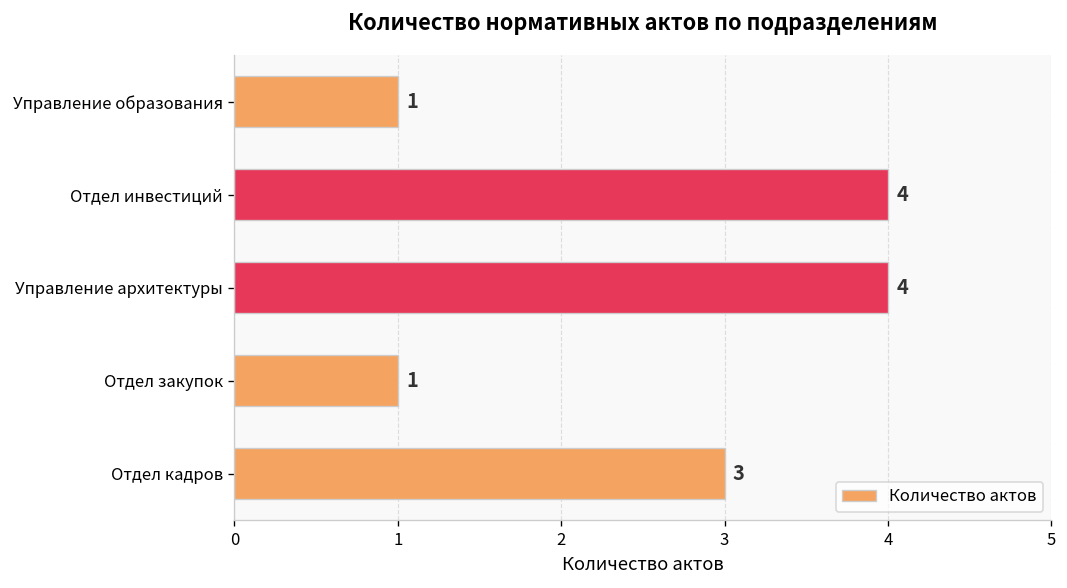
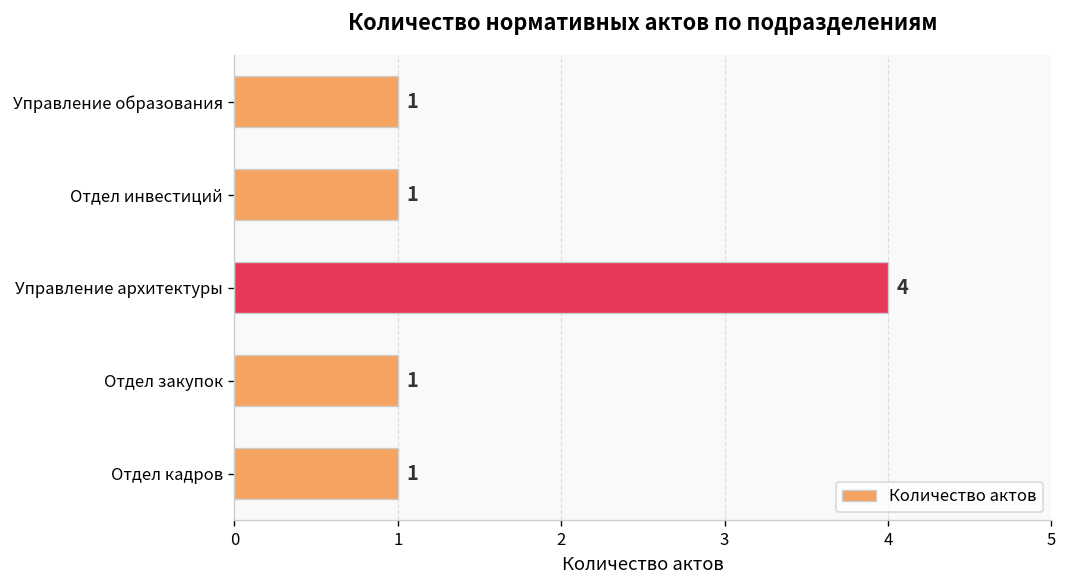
Отдел инвестиций: 4 -> 1
Отдел кадров: 3 -> 1
